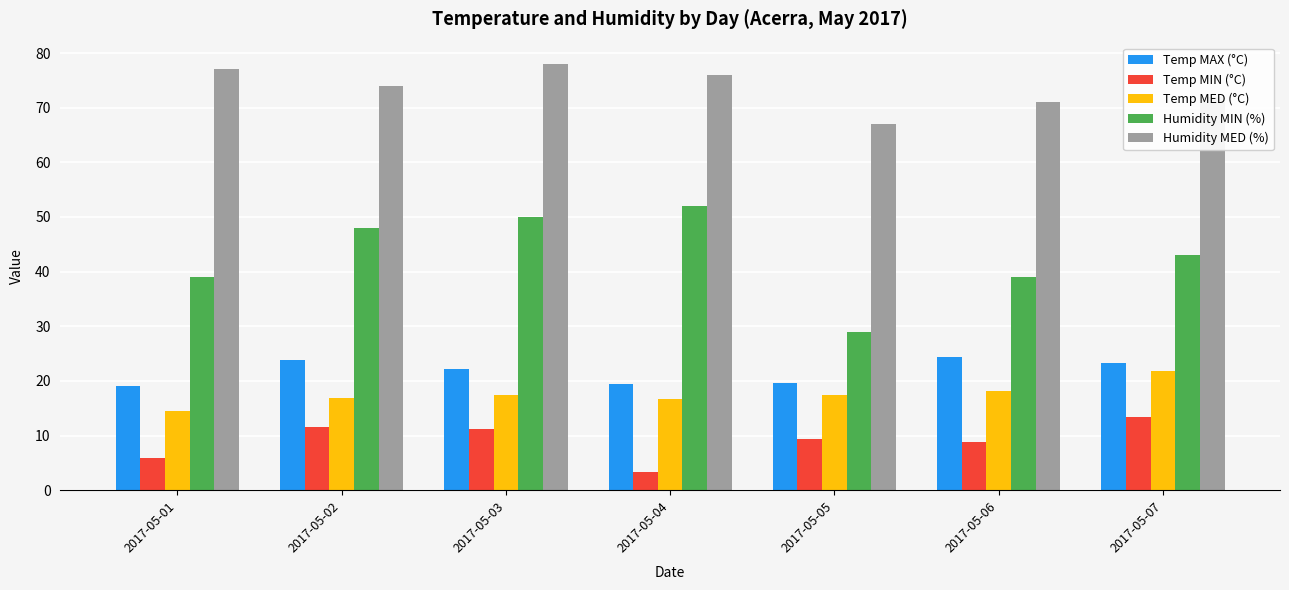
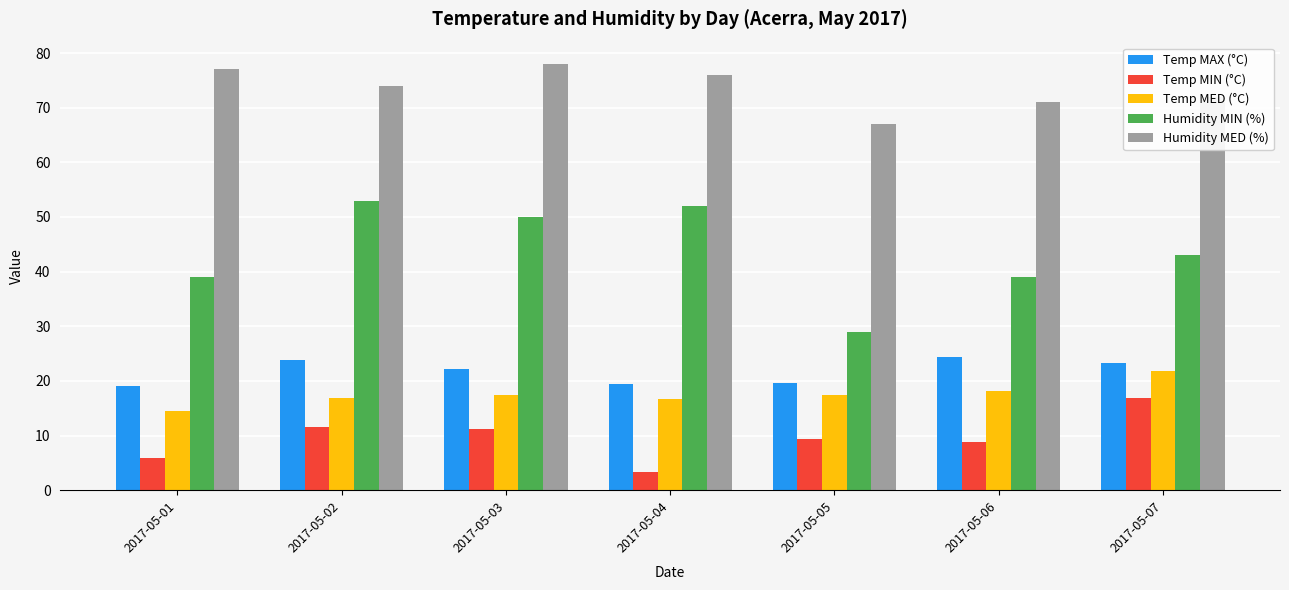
Humidity MIN (%), 2017-05-02: 48 -> 53
Temp MIN (°C), 2017-05-07: 13 -> 17
